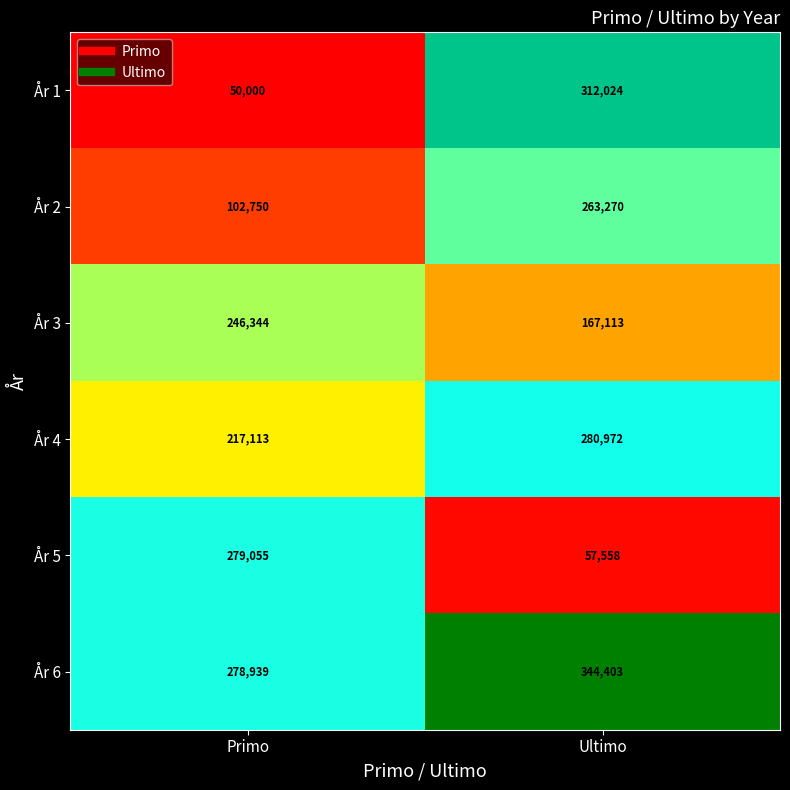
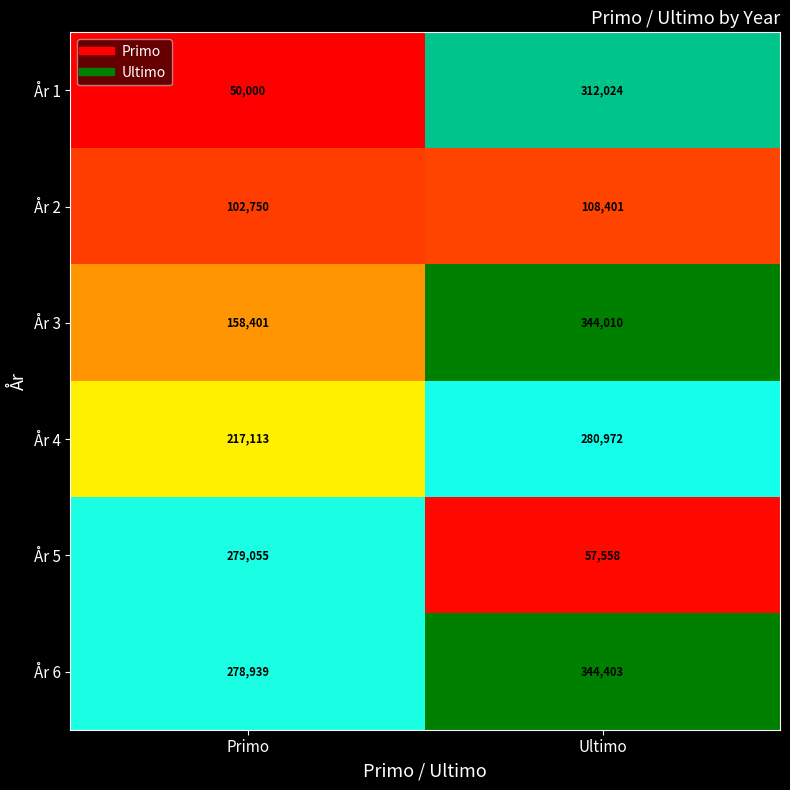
År 2, Ultimo: 263,270 -> 108,401
År 3, Primo: 246,344 -> 158,401
År 3, Ultimo: 167,113 -> 344,010
